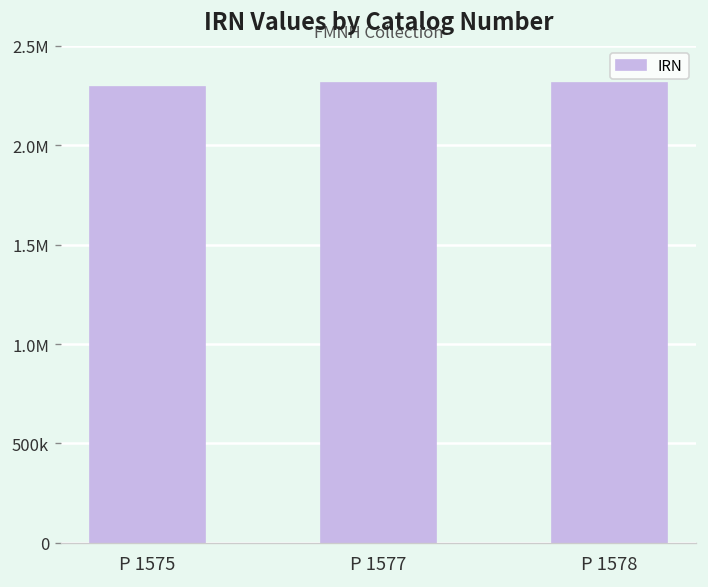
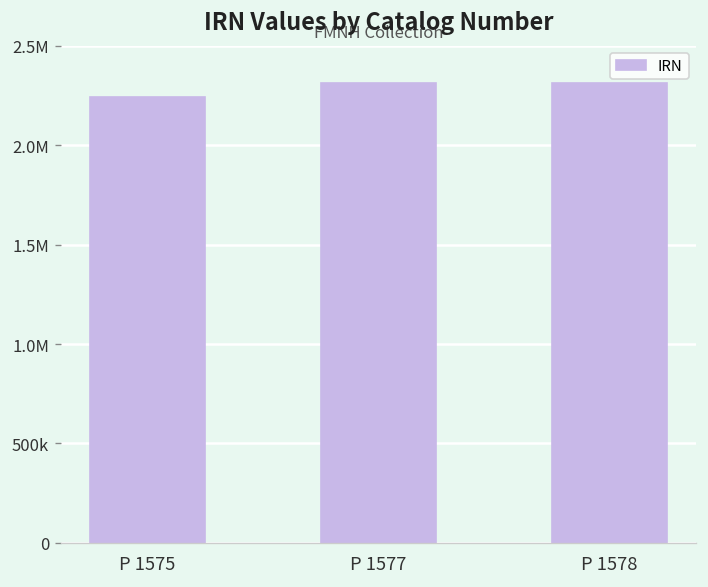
P 1575: 2290000 -> 2240000
